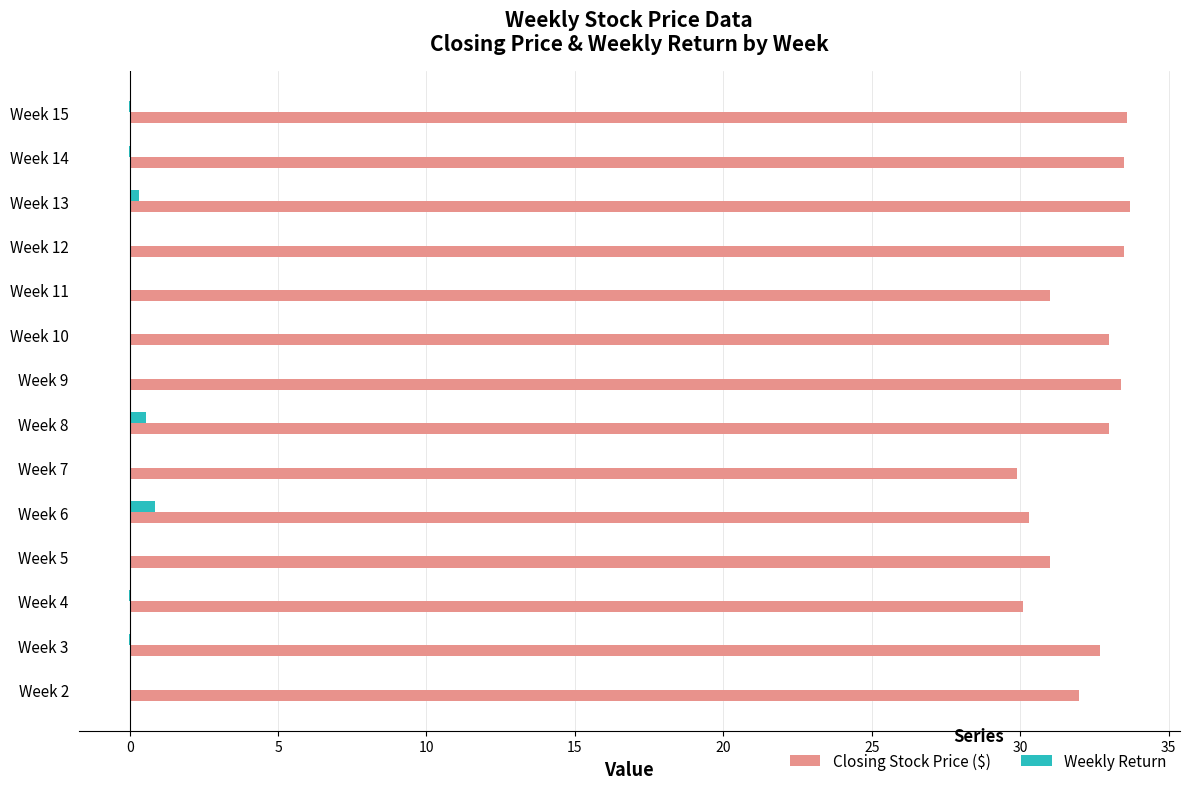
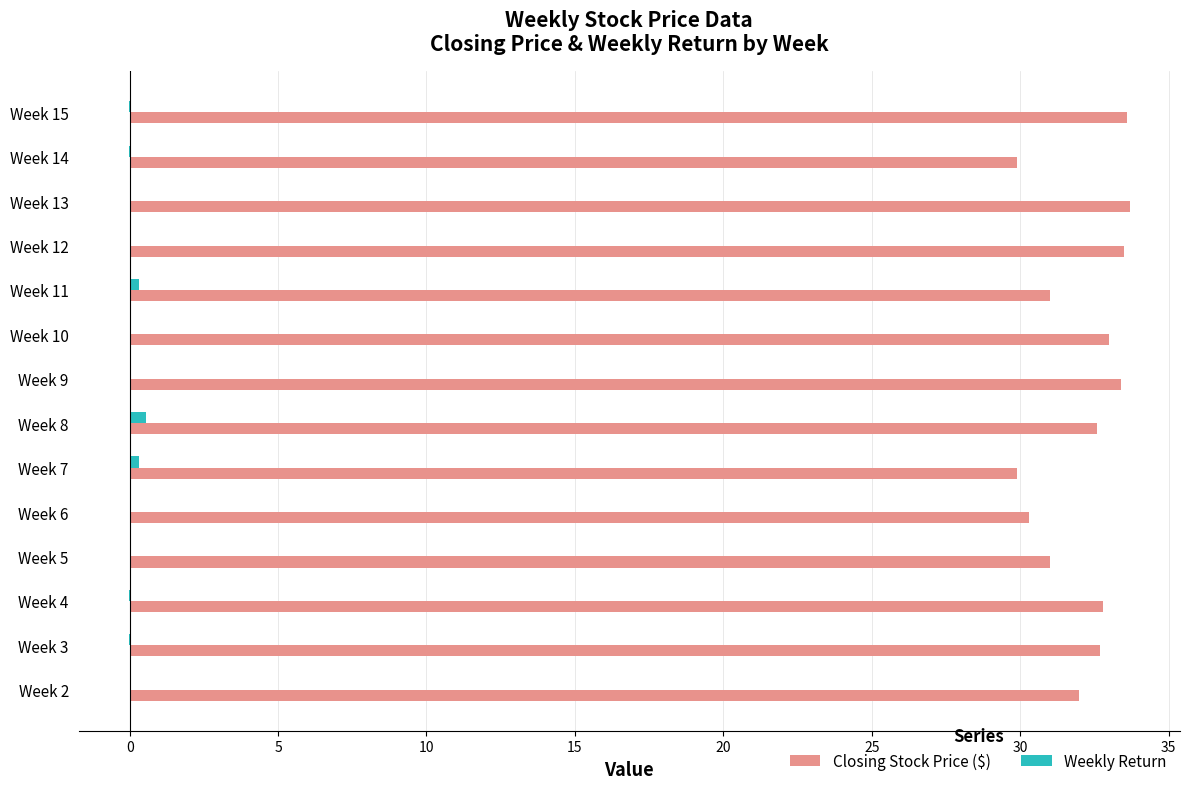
Closing Stock Price ($), Week 14: 33.5 -> 29.9
Weekly Return, Week 13: 0.3 -> 0.0
Weekly Return, Week 11: 0.0 -> 0.3
Closing Stock Price ($), Week 8: 33.0 -> 32.6
Weekly Return, Week 7: 0.0 -> 0.3
Weekly Return, Week 6: 0.9 -> 0.0
Closing Stock Price ($), Week 4: 30.1 -> 32.8
